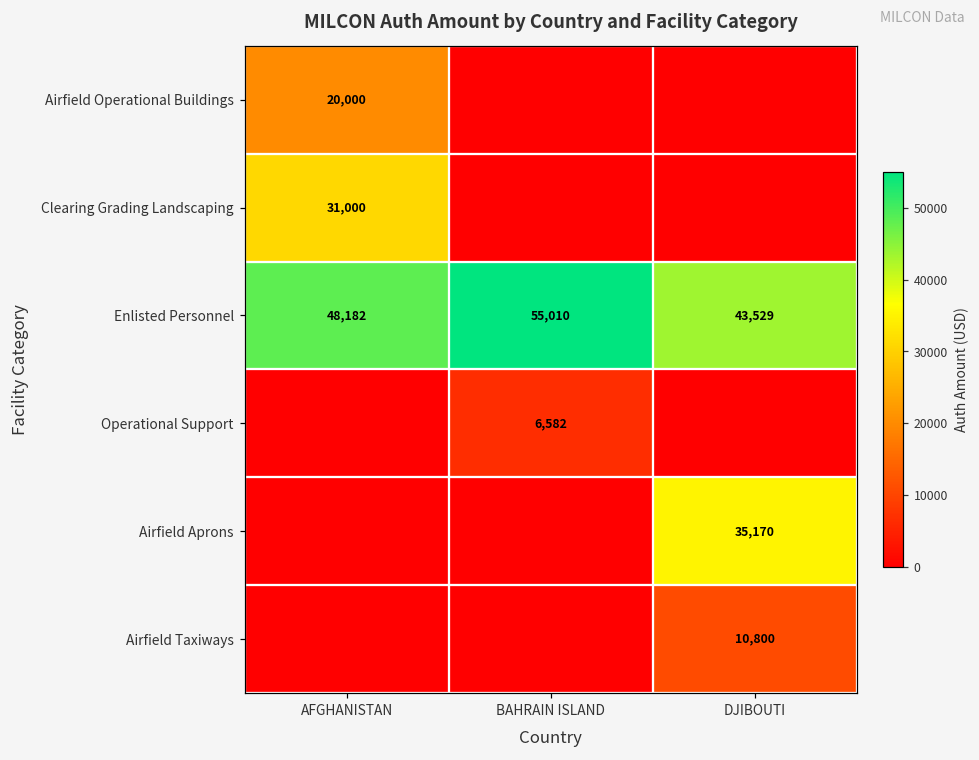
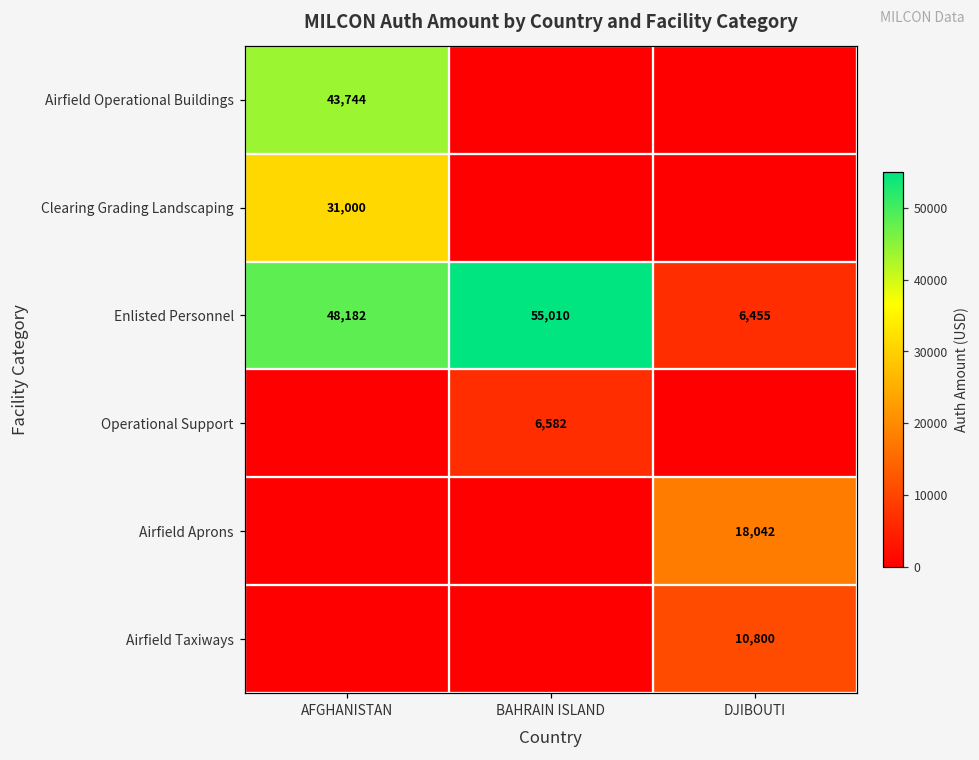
Airfield Operational Buildings, AFGHANISTAN: 20,000 -> 43,744
Enlisted Personnel, DJIBOUTI: 43,529 -> 6,455
Airfield Aprons, DJIBOUTI: 35,170 -> 18,042
